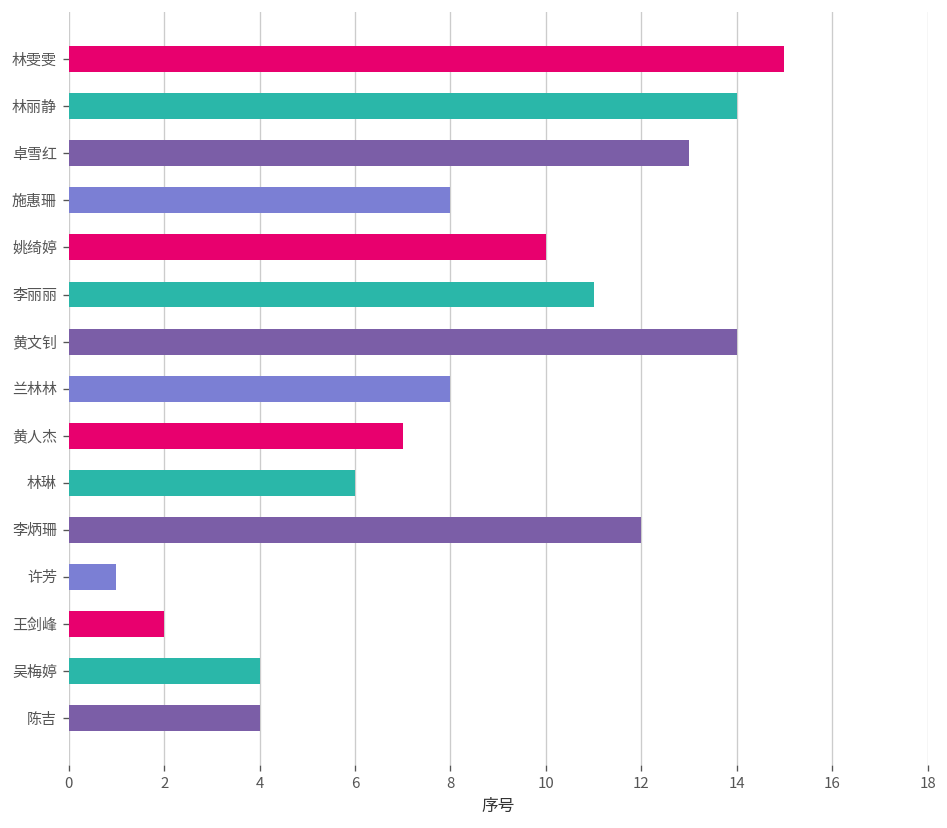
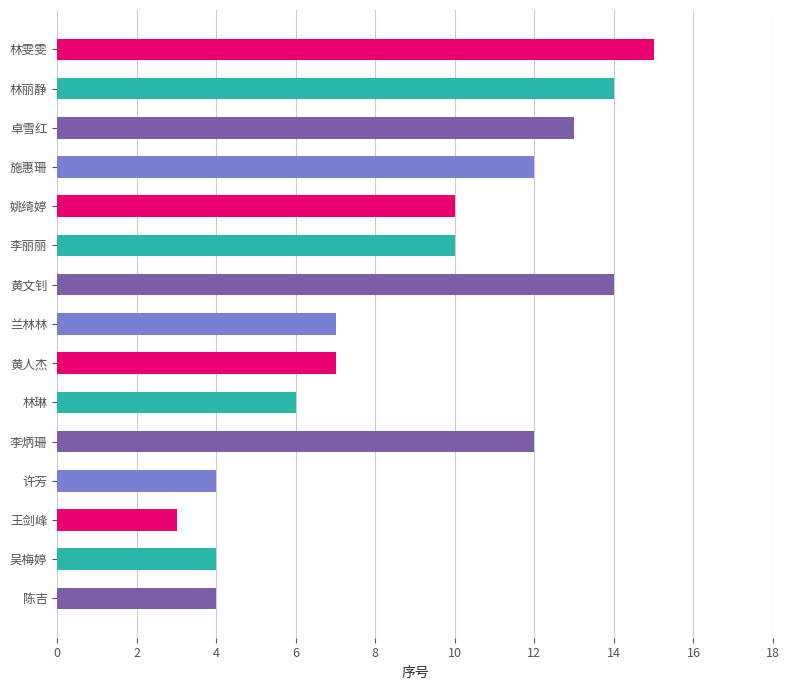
施惠珊: 8 -> 12
李丽丽: 11 -> 10
兰林林: 8 -> 7
许芳: 1 -> 4
王剑峰: 2 -> 3
